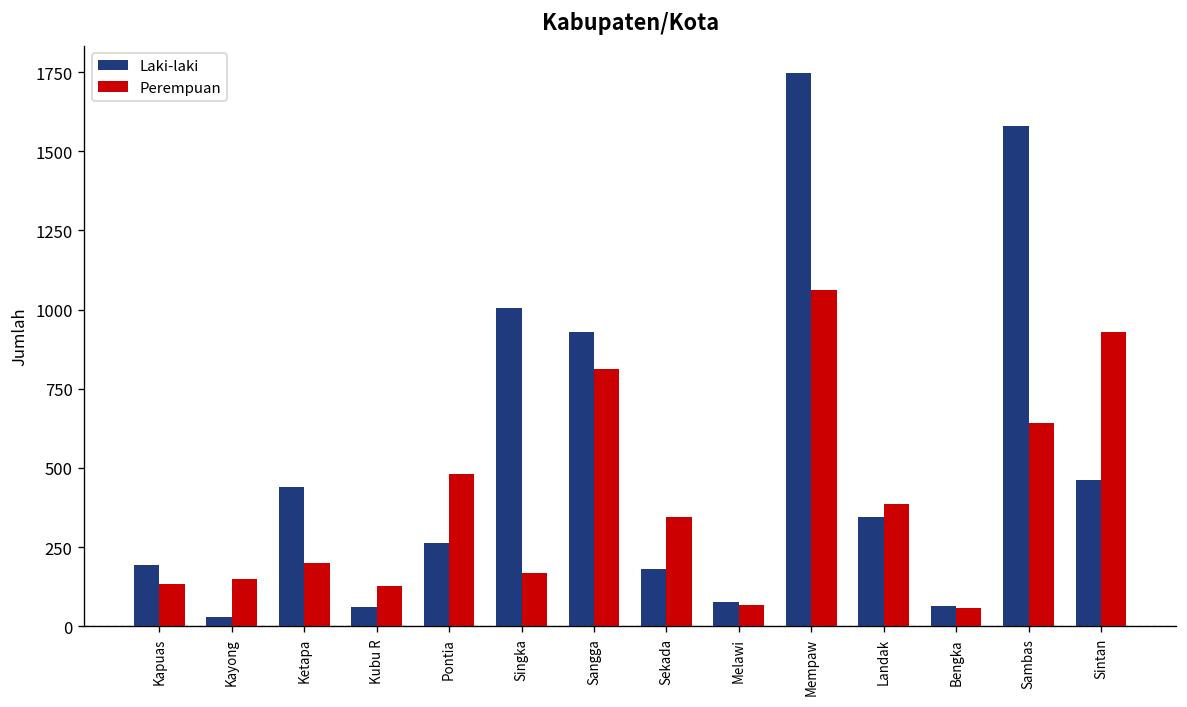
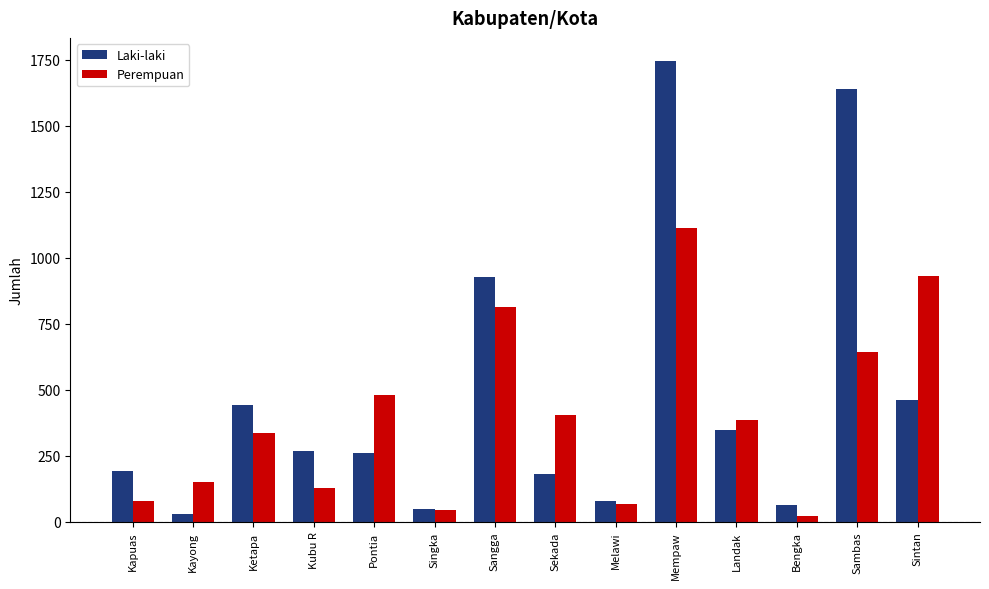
Perempuan, Kapuas: 140 -> 80
Perempuan, Ketapa: 200 -> 340
Laki-laki, Kubu R: 60 -> 270
Laki-laki, Singka: 1000 -> 50
Perempuan, Singka: 170 -> 50
Perempuan, Sekada: 350 -> 410
Perempuan, Mempaw: 1060 -> 1110
Perempuan, Bengka: 60 -> 20
Laki-laki, Sambas: 1580 -> 1640
